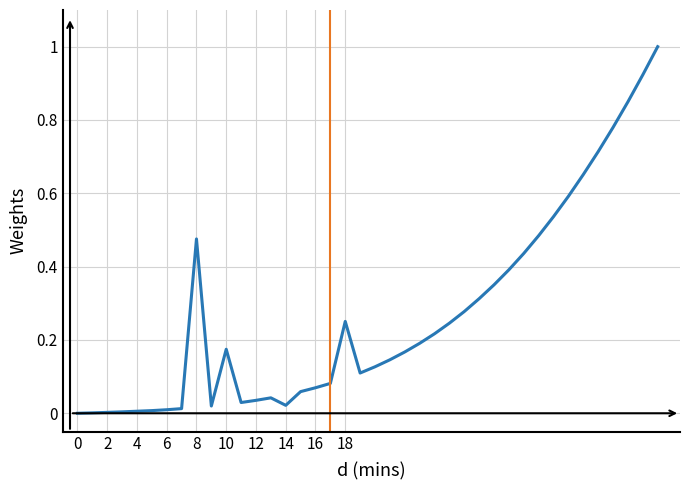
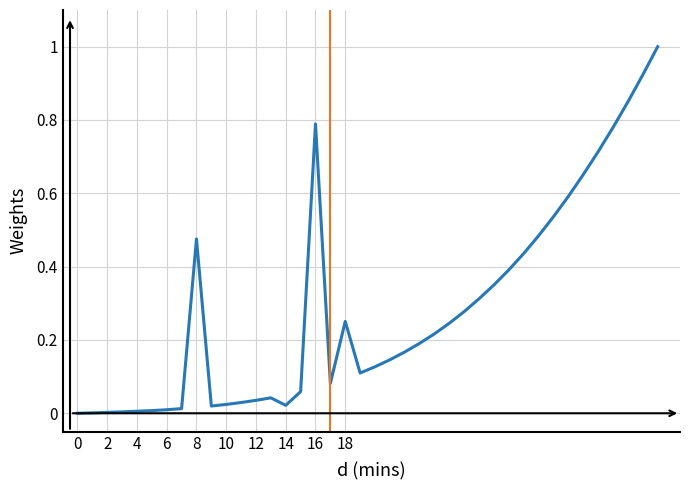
10: 0.17 -> 0.02
16: 0.07 -> 0.79
